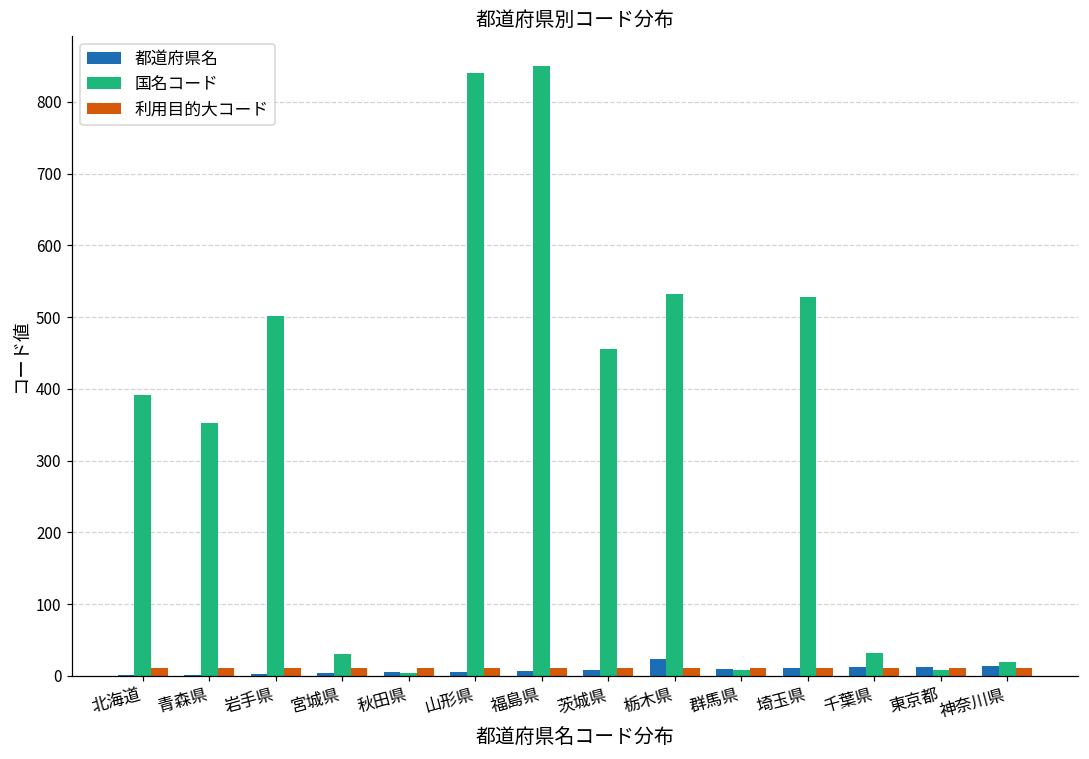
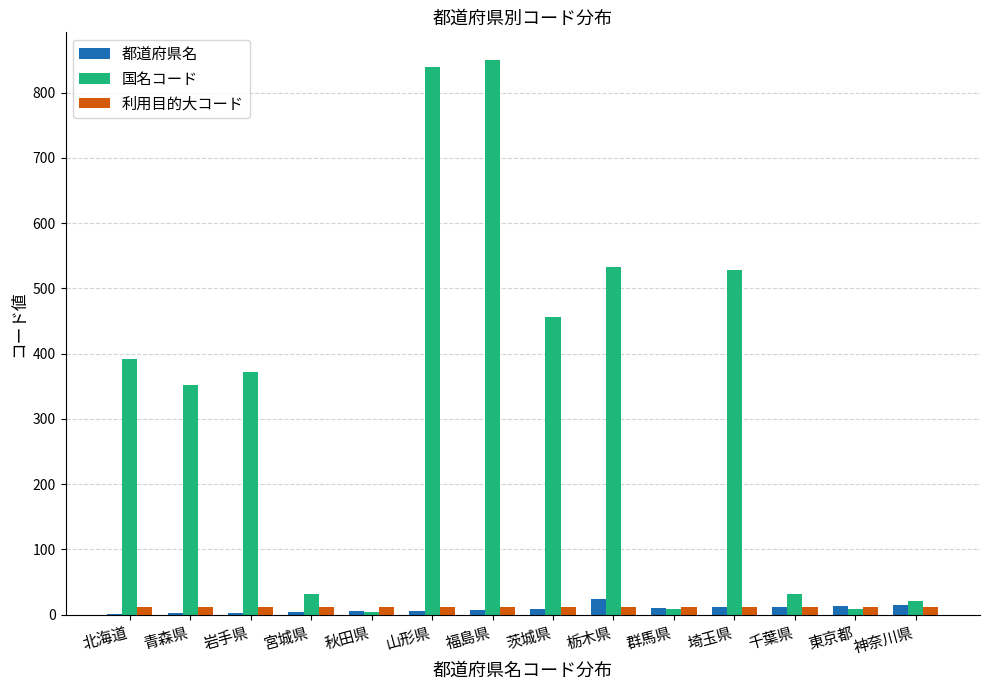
国名コード, 岩手県: 500 -> 370
